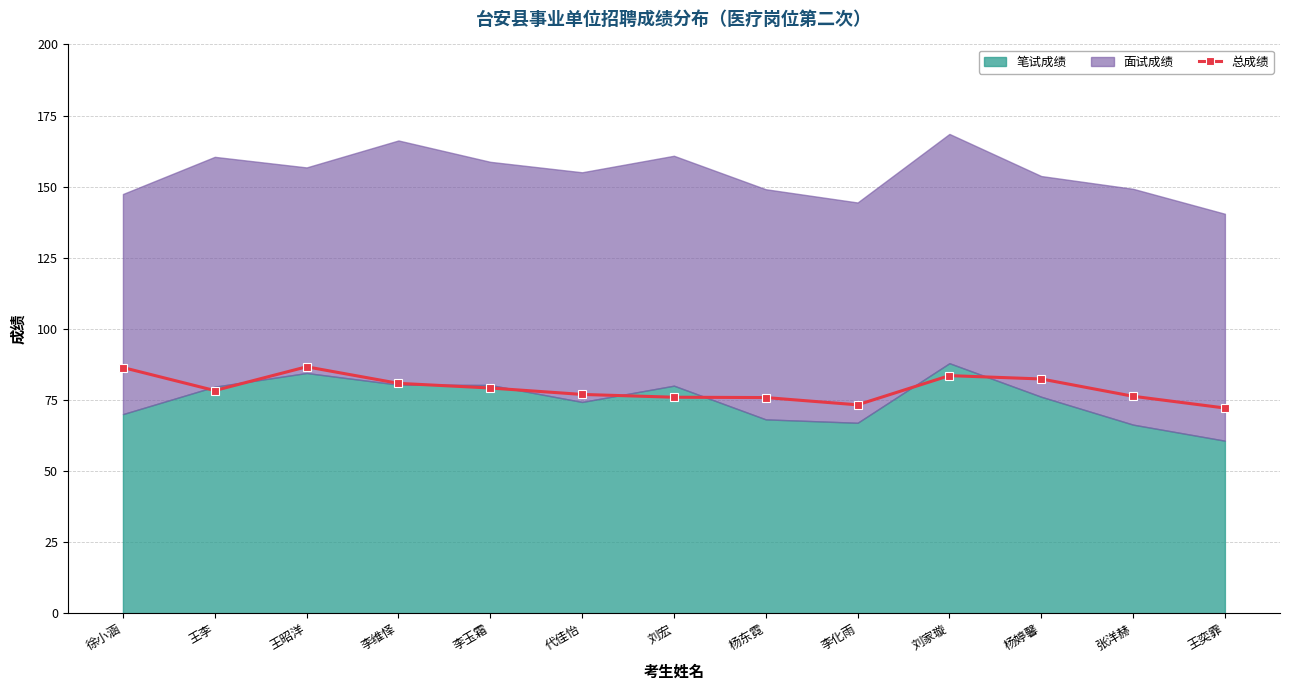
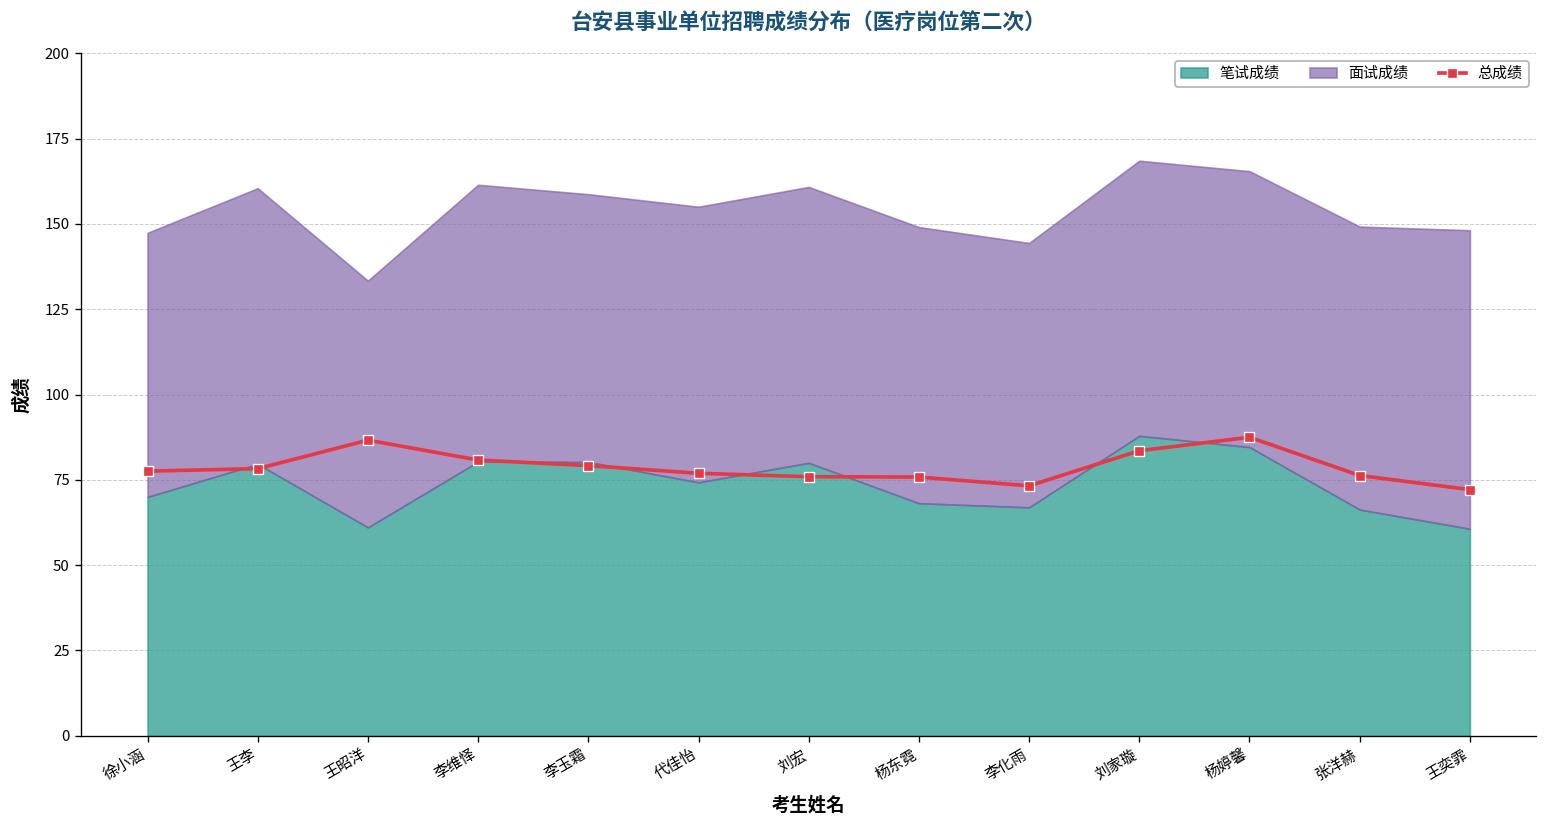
总成绩, 徐小涵: 86 -> 78
笔试成绩, 王昭洋: 84 -> 61
面试成绩, 李维怿: 86 -> 81
总成绩, 杨婷馨: 82 -> 87
笔试成绩, 杨婷馨: 76 -> 85
面试成绩, 杨婷馨: 78 -> 81
面试成绩, 王奕霏: 80 -> 88
